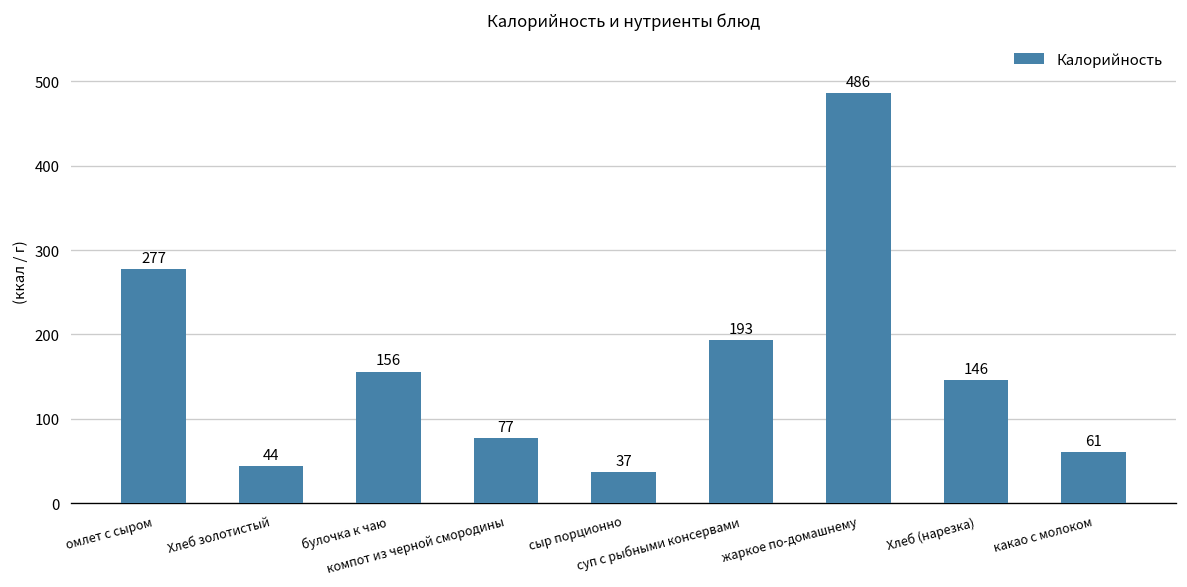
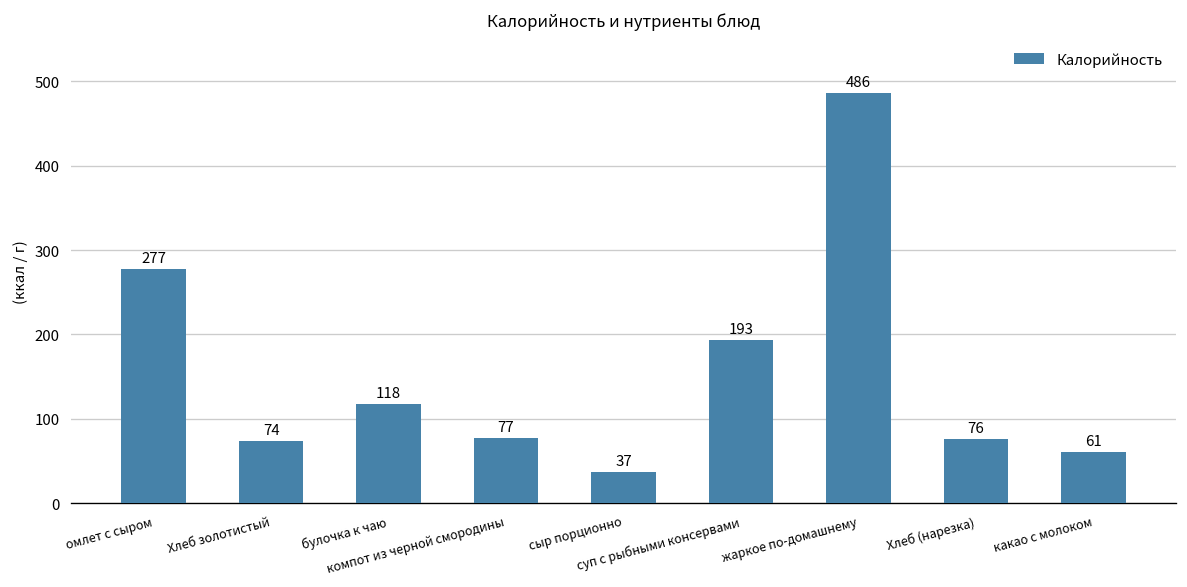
Хлеб золотистый: 44 -> 74
булочка к чаю: 156 -> 118
Хлеб (нарезка): 146 -> 76
